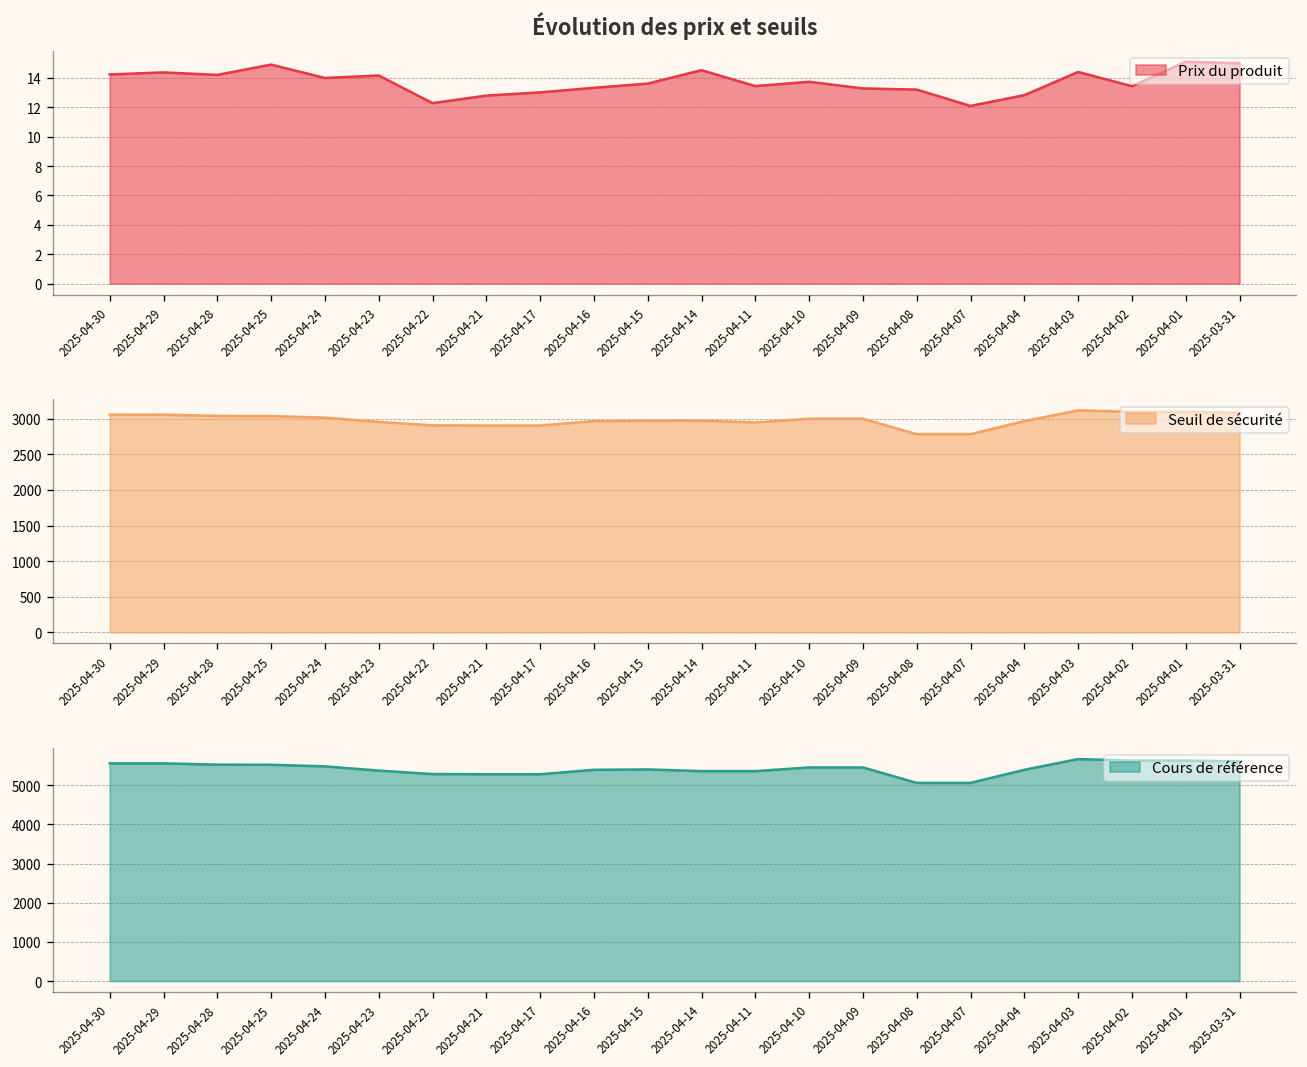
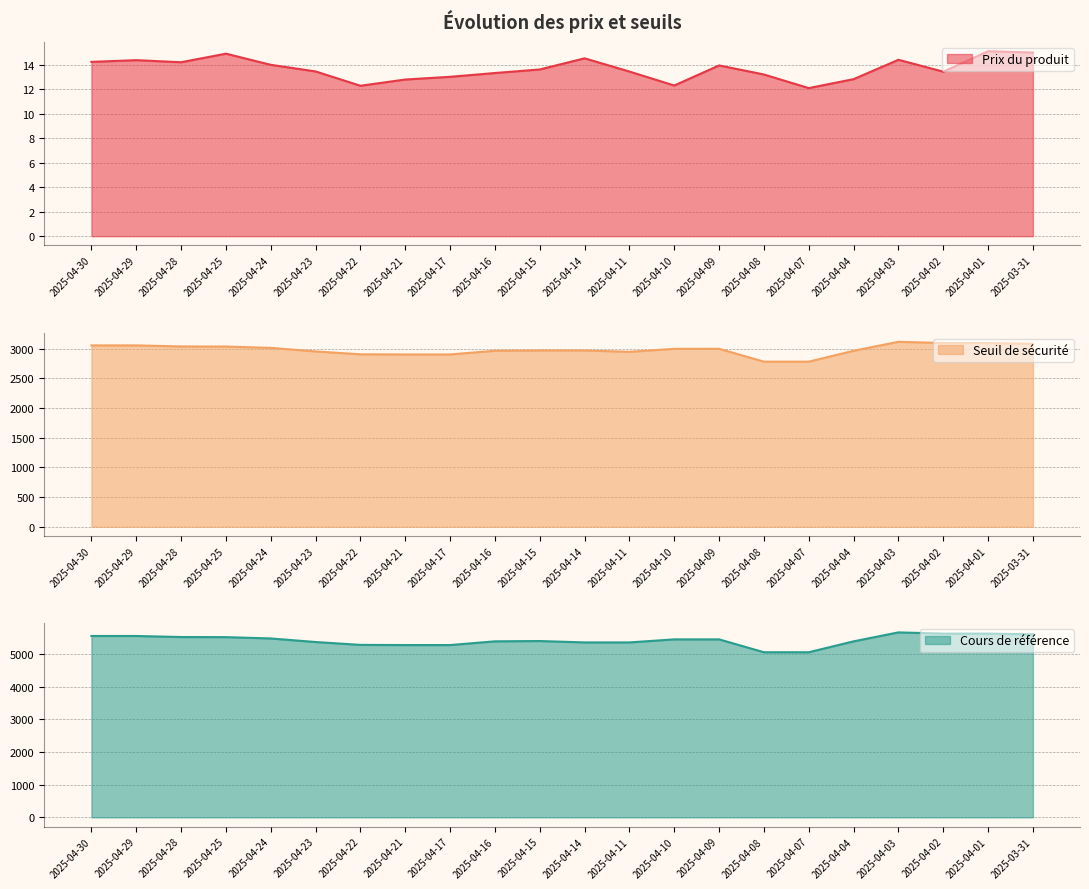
Évolution des prix et seuils, 2025-04-23: 14.2 -> 13.5
Évolution des prix et seuils, 2025-04-10: 13.7 -> 12.3
Évolution des prix et seuils, 2025-04-09: 13.3 -> 13.9
